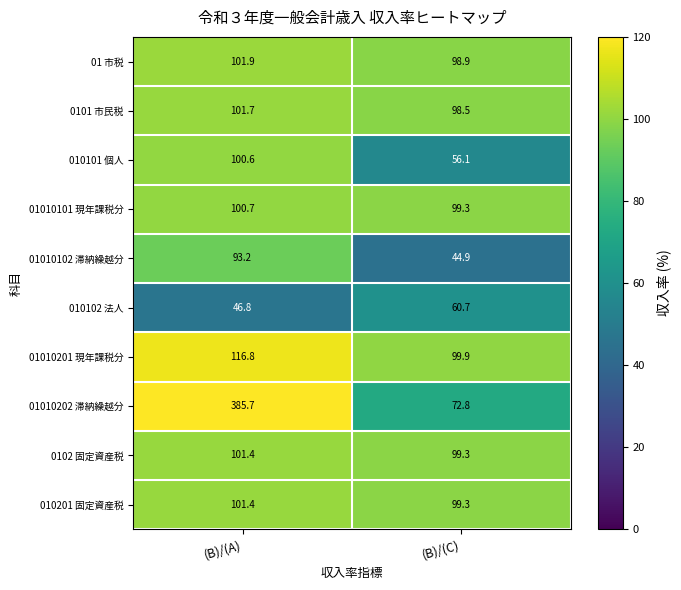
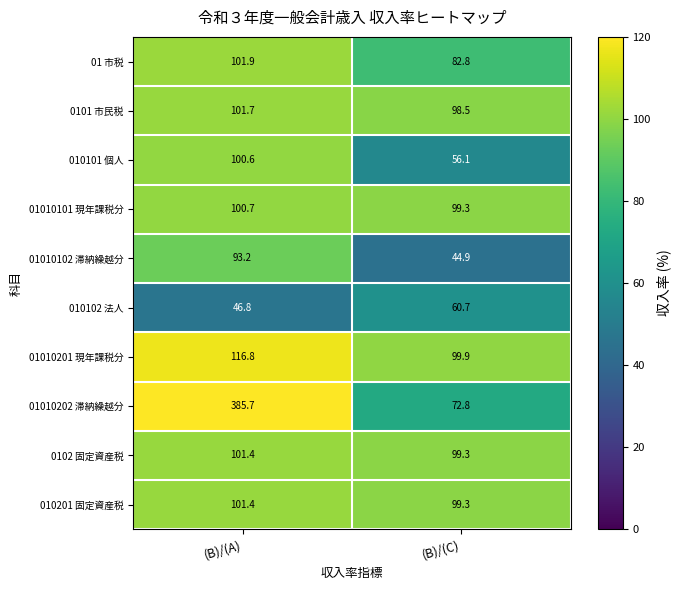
01 市税, (B)/(C): 98.9 -> 82.8
